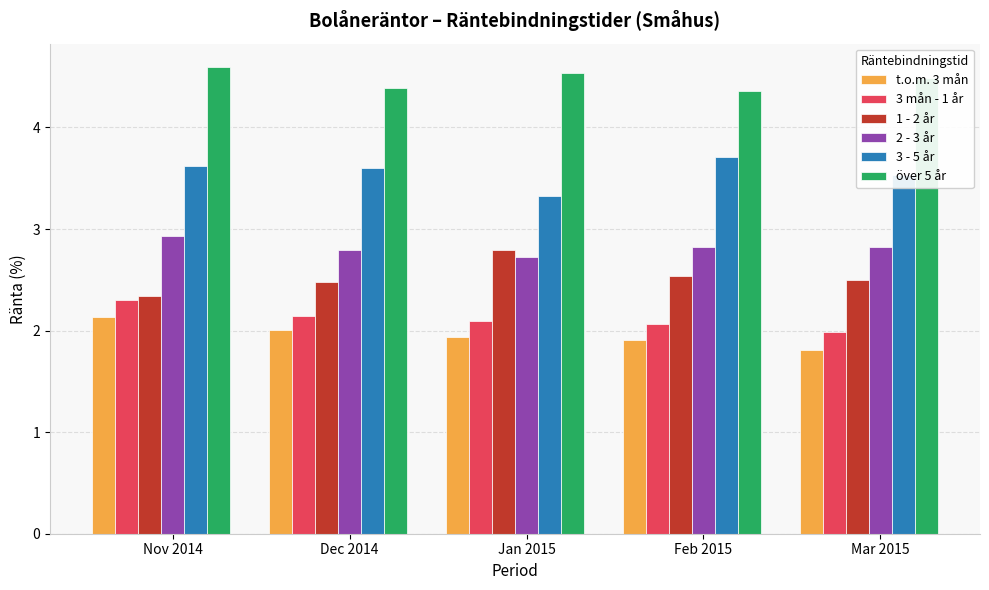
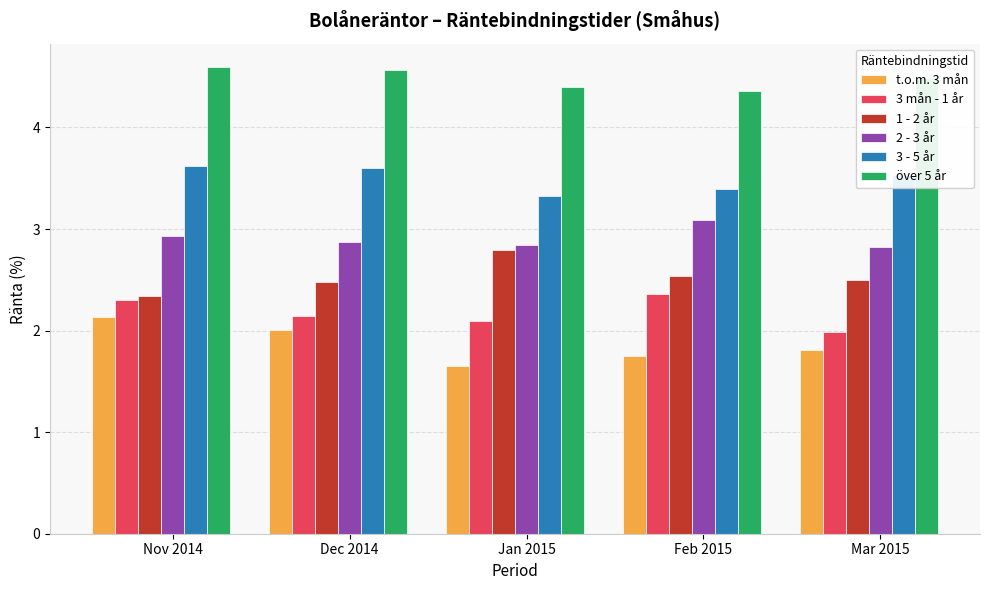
2 - 3 år, Dec 2014: 2.79 -> 2.87
över 5 år, Dec 2014: 4.39 -> 4.56
t.o.m. 3 mån, Jan 2015: 1.93 -> 1.66
2 - 3 år, Jan 2015: 2.73 -> 2.84
över 5 år, Jan 2015: 4.54 -> 4.40
t.o.m. 3 mån, Feb 2015: 1.91 -> 1.75
3 mån - 1 år, Feb 2015: 2.06 -> 2.36
2 - 3 år, Feb 2015: 2.82 -> 3.09
3 - 5 år, Feb 2015: 3.71 -> 3.39
